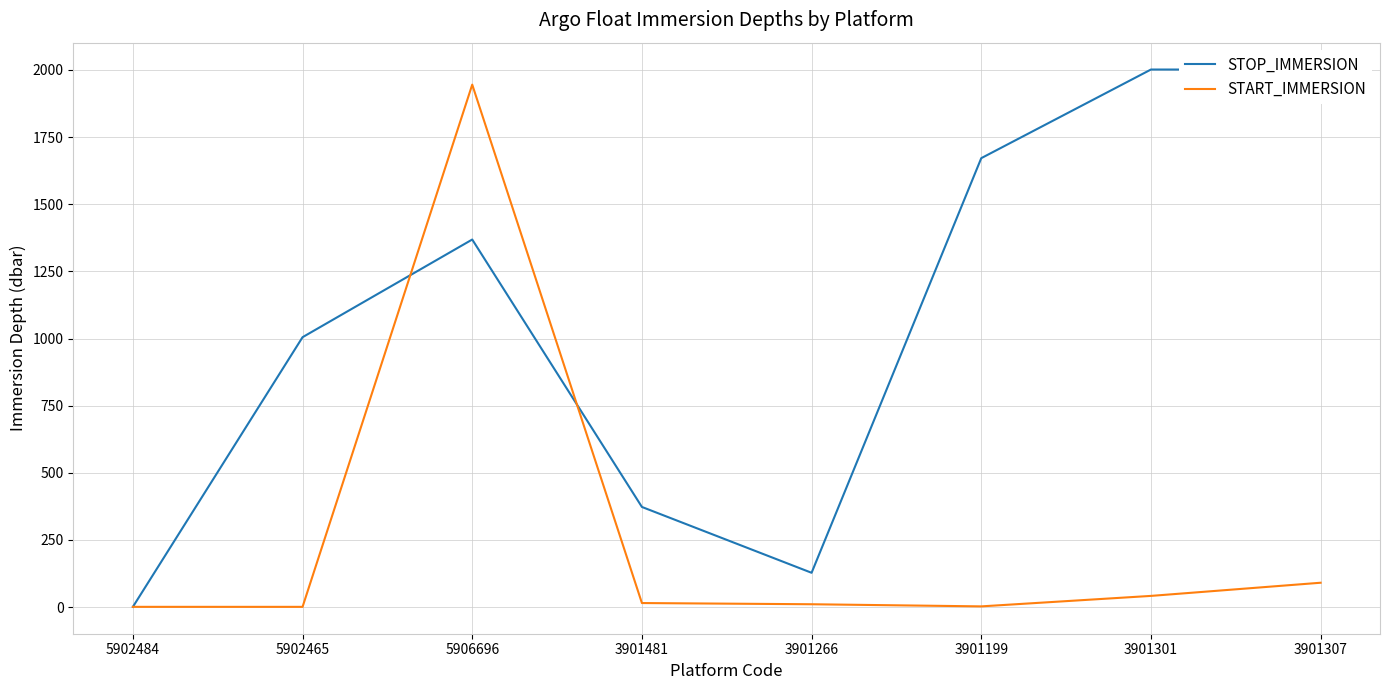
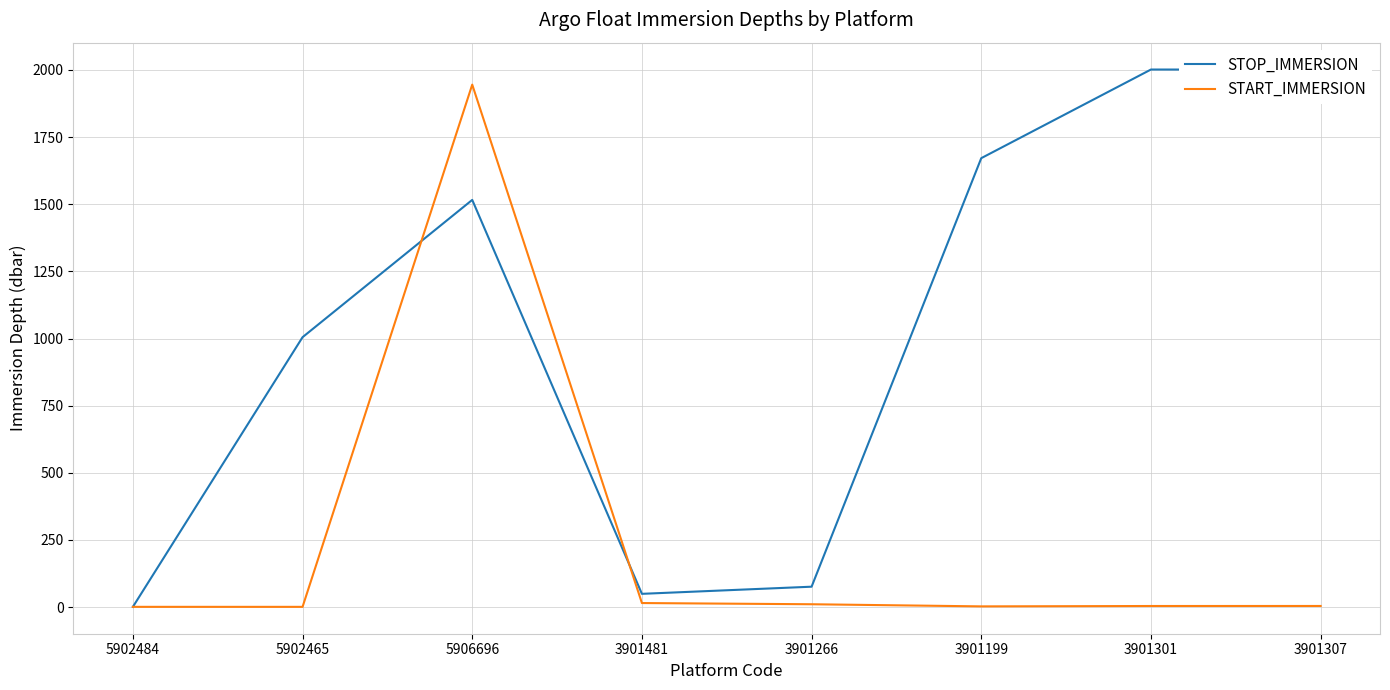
STOP_IMMERSION, 5906696: 1370 -> 1520
STOP_IMMERSION, 3901481: 370 -> 50
STOP_IMMERSION, 3901266: 130 -> 80
START_IMMERSION, 3901301: 40 -> 0
START_IMMERSION, 3901307: 90 -> 0
